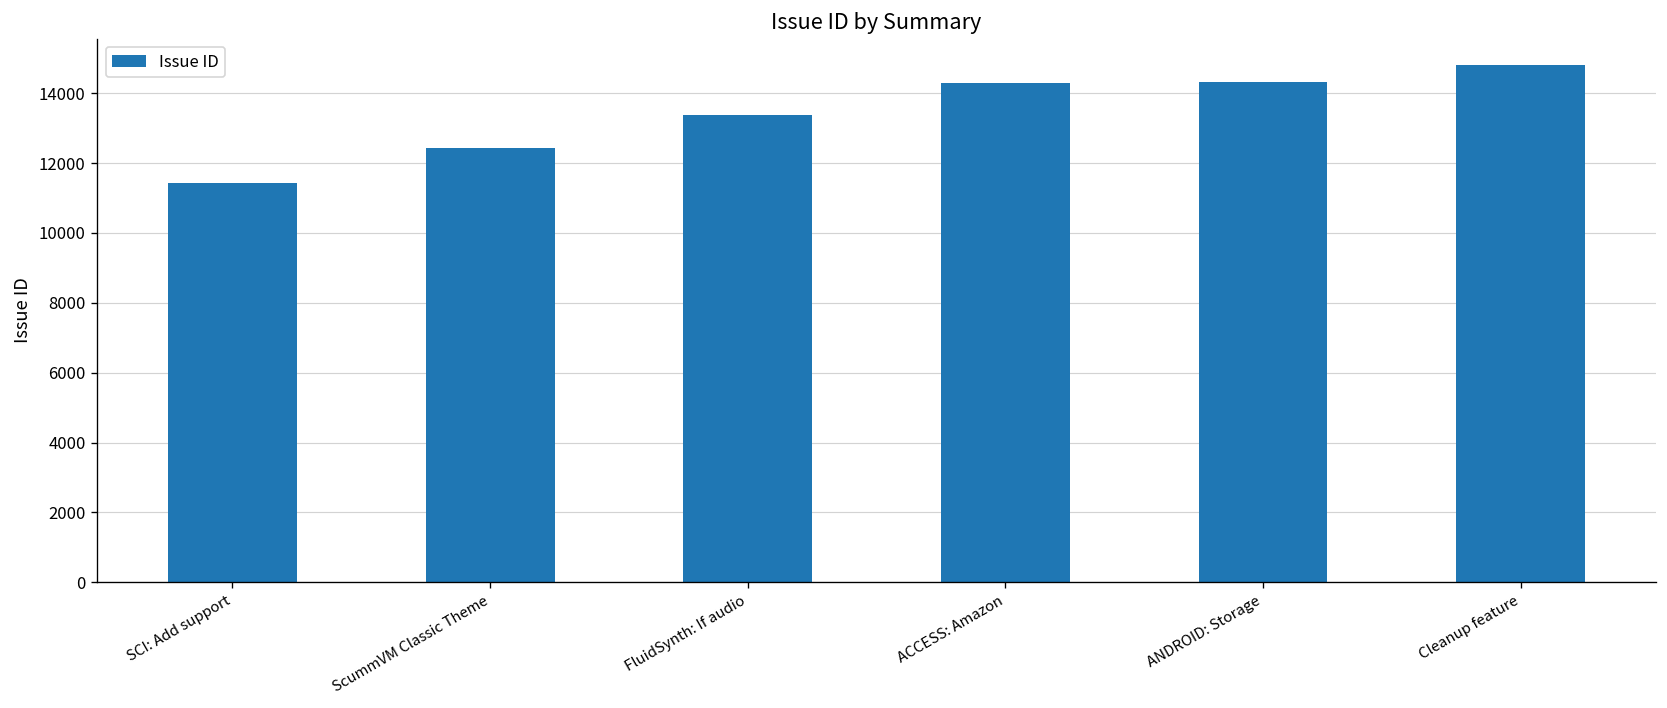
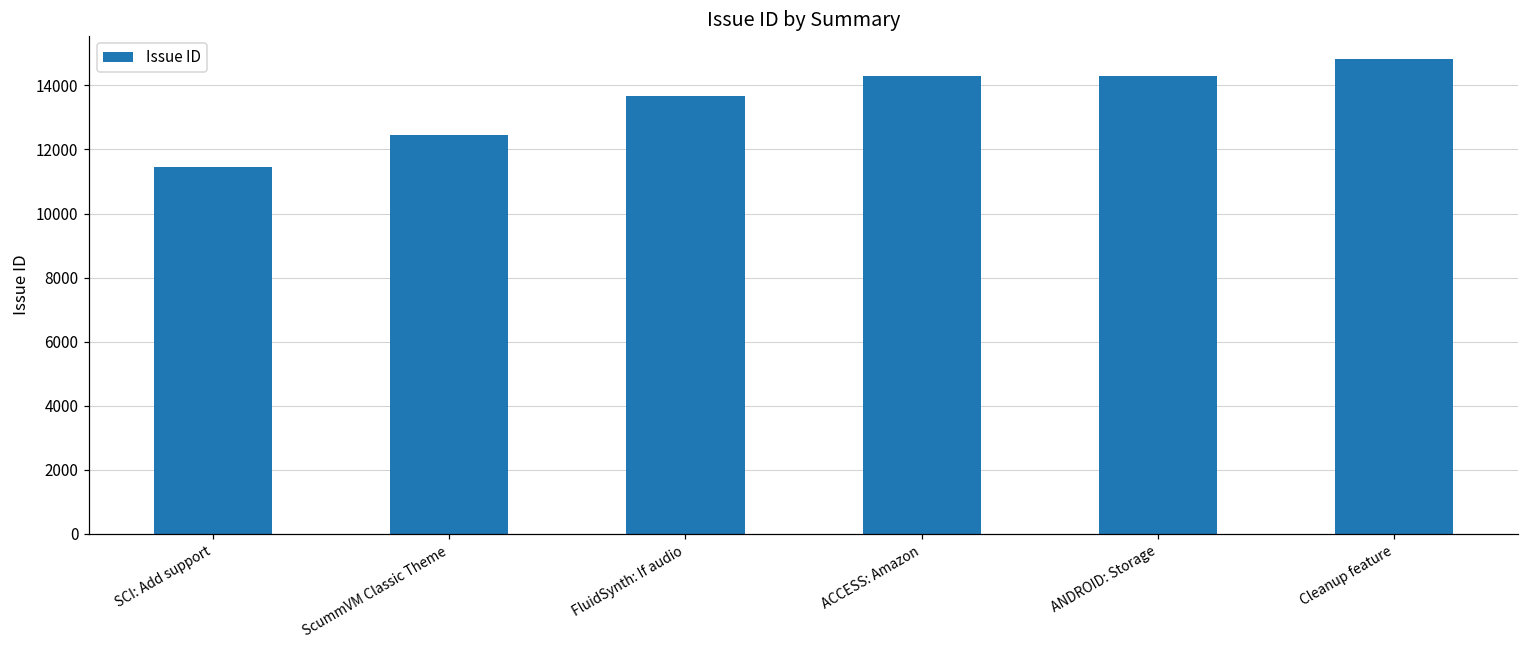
FluidSynth: If audio: 13400 -> 13700
